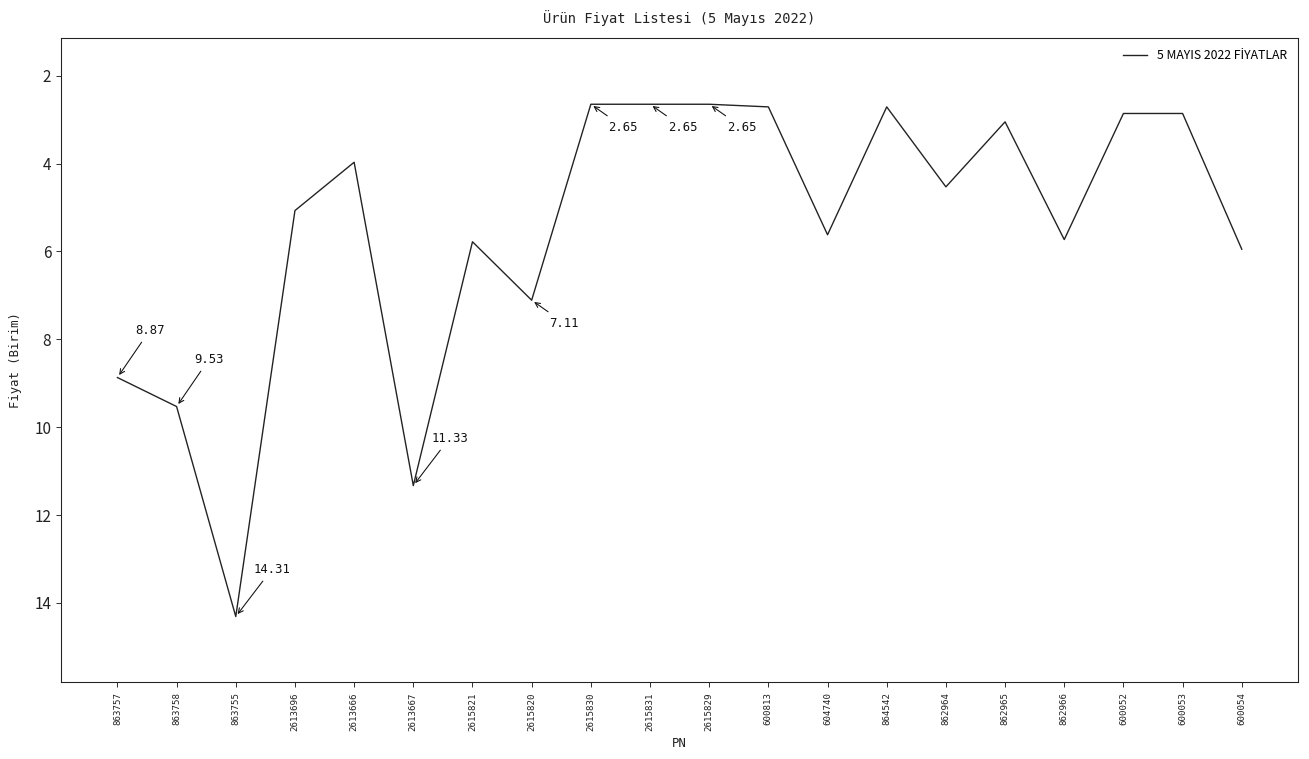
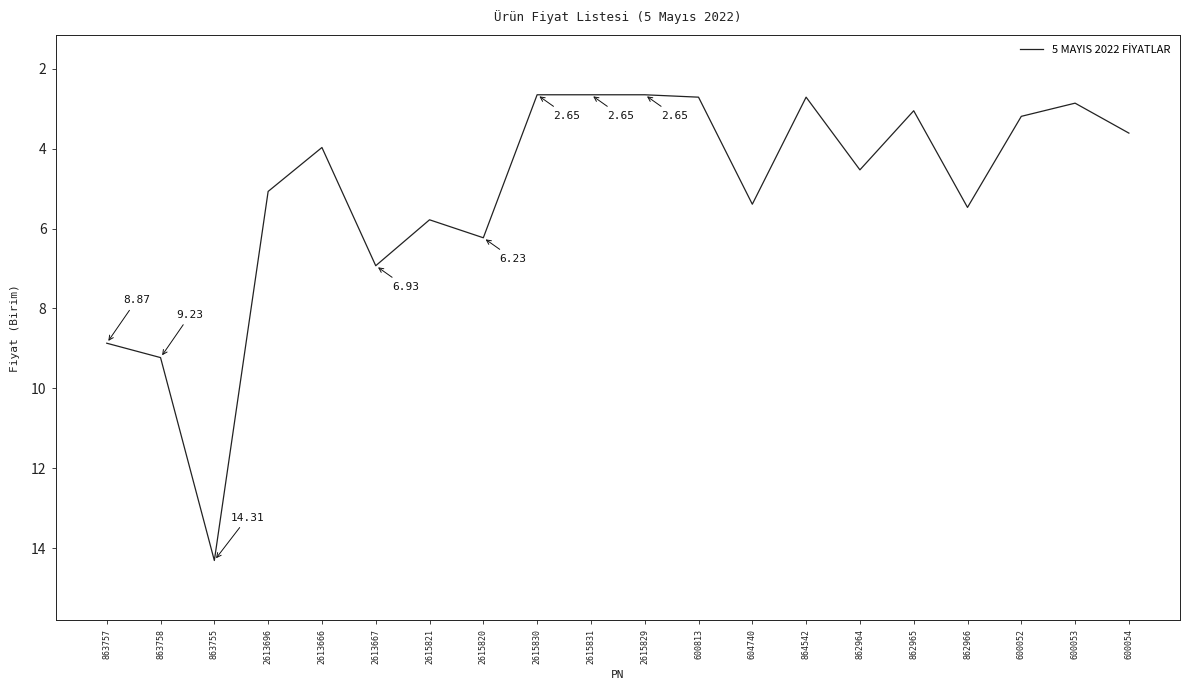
863758: 9.53 -> 9.23
2613667: 11.33 -> 6.93
2615820: 7.11 -> 6.23
604740: 5.6 -> 5.4
862966: 5.7 -> 5.5
600052: 2.9 -> 3.2
600054: 6.0 -> 3.6
